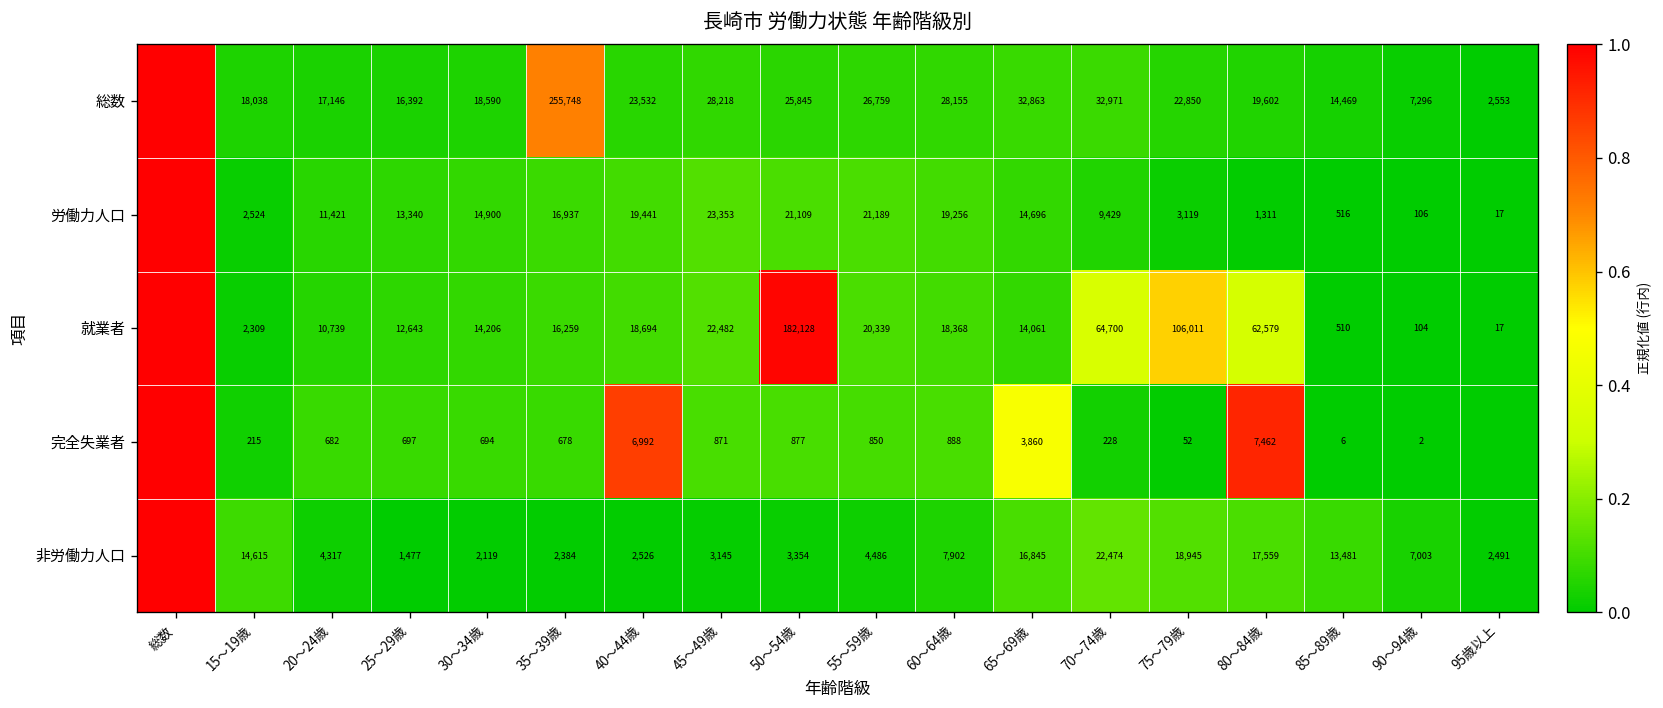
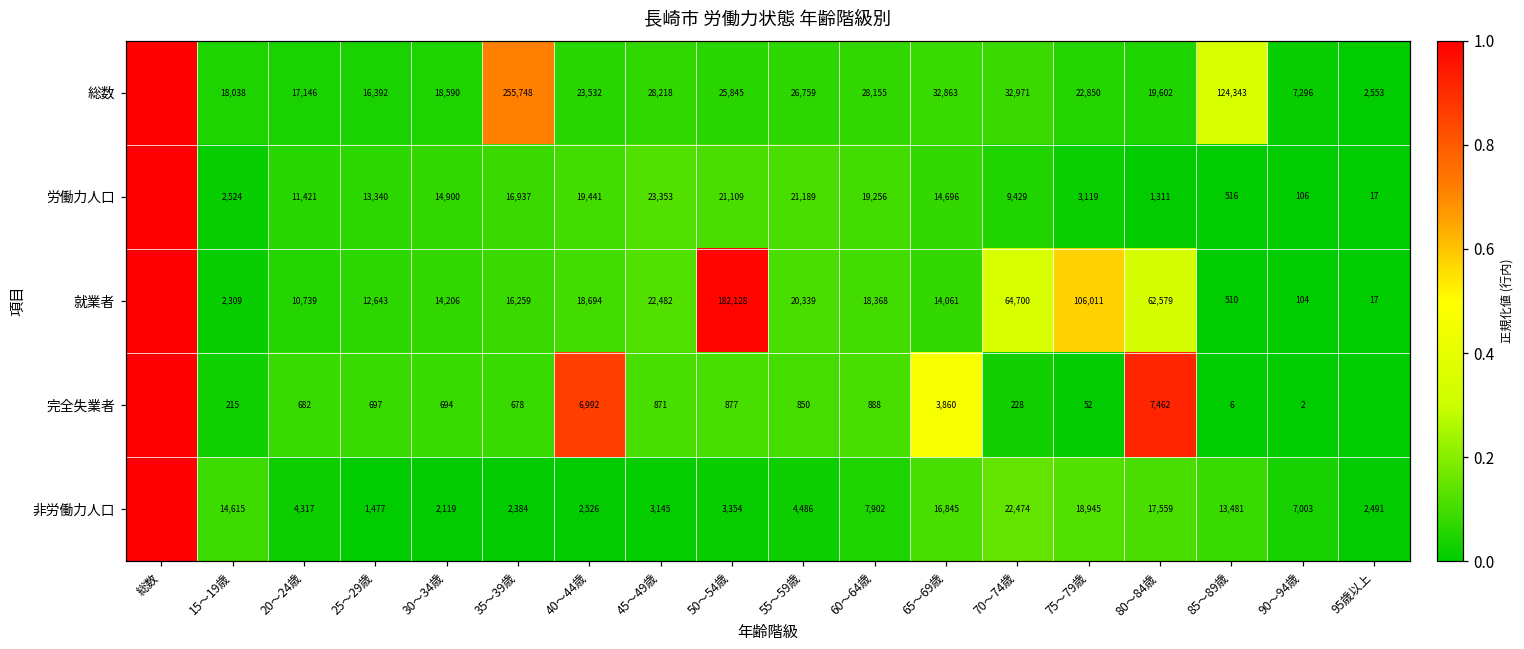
総数, 85～89歳: 14,469 -> 124,343
